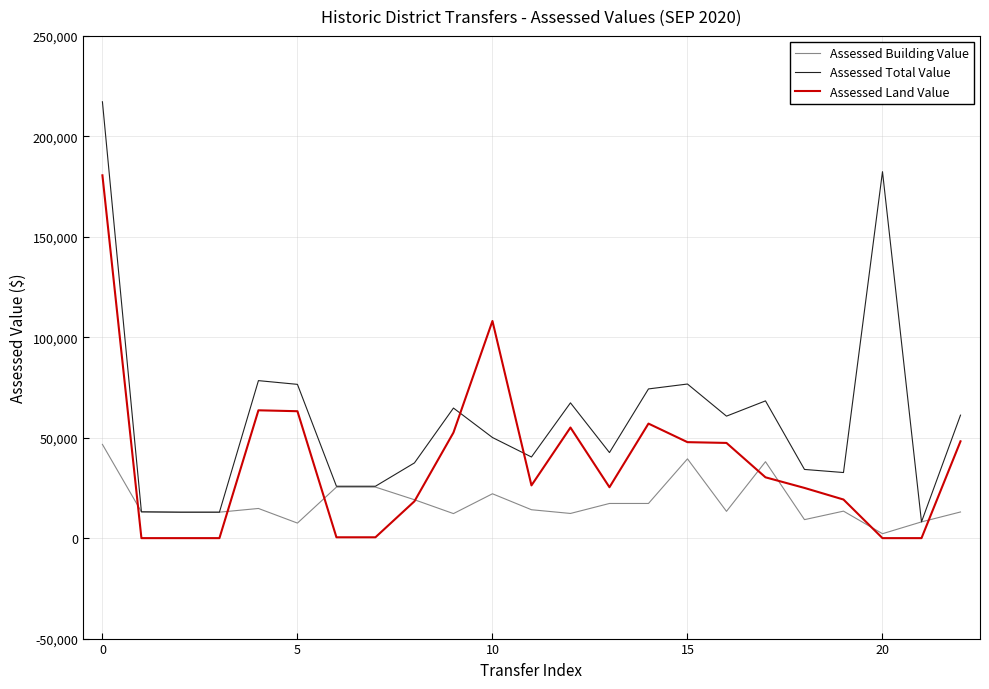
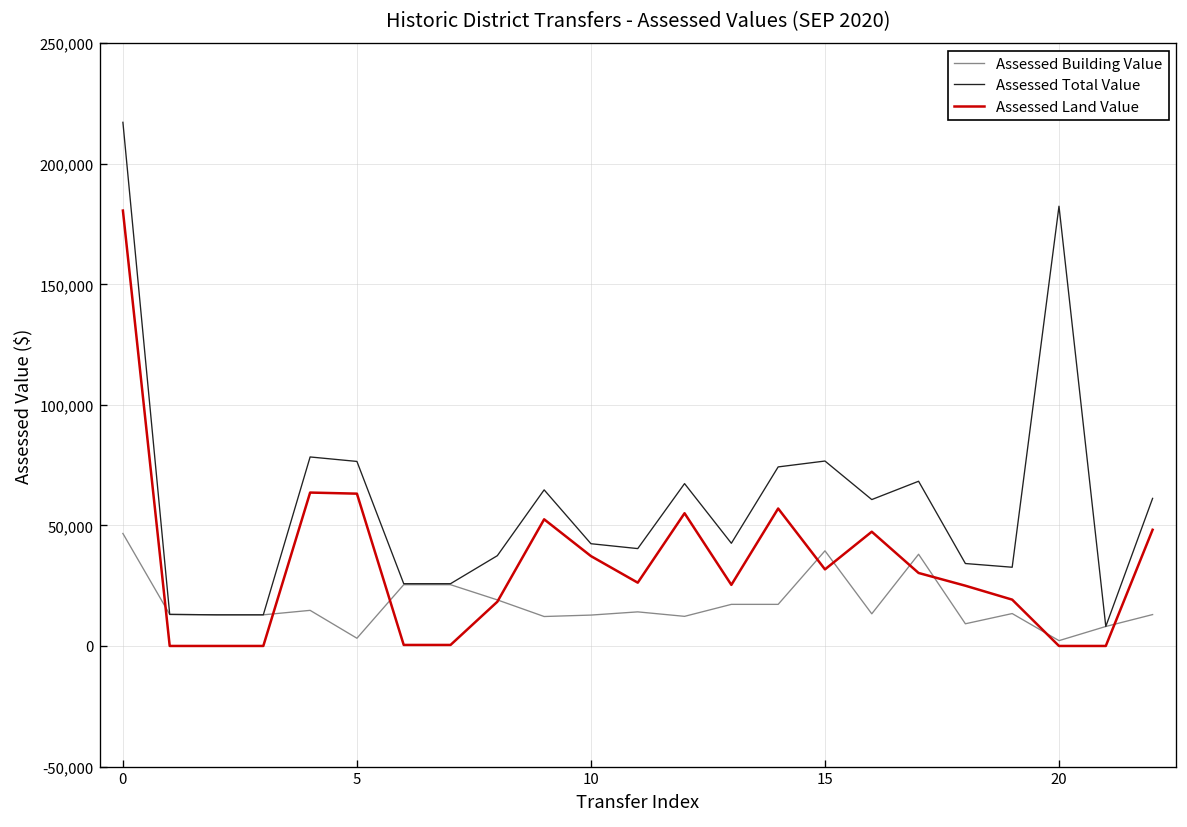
Assessed Building Value, 5: 7,000 -> 3,000
Assessed Building Value, 10: 22,000 -> 13,000
Assessed Total Value, 10: 50,000 -> 42,000
Assessed Land Value, 10: 108,000 -> 37,000
Assessed Land Value, 15: 48,000 -> 32,000
